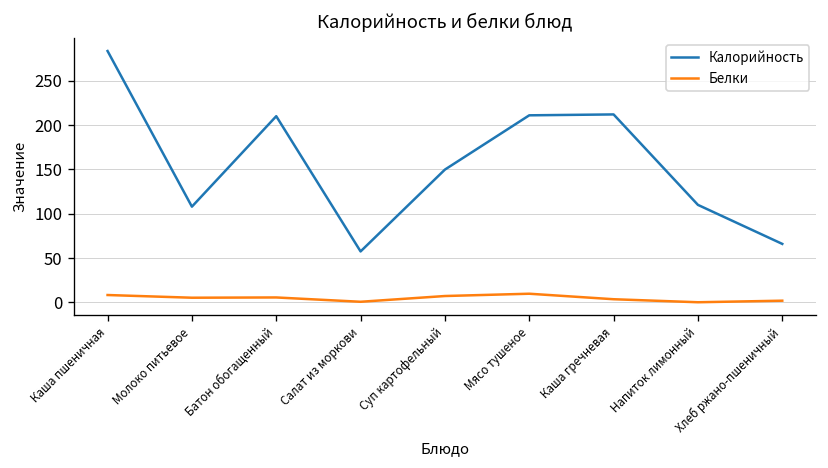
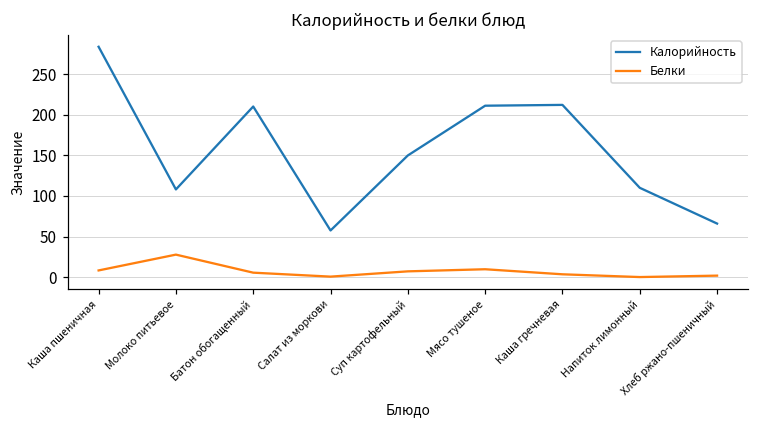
Белки, Молоко питьевое: 10 -> 30
